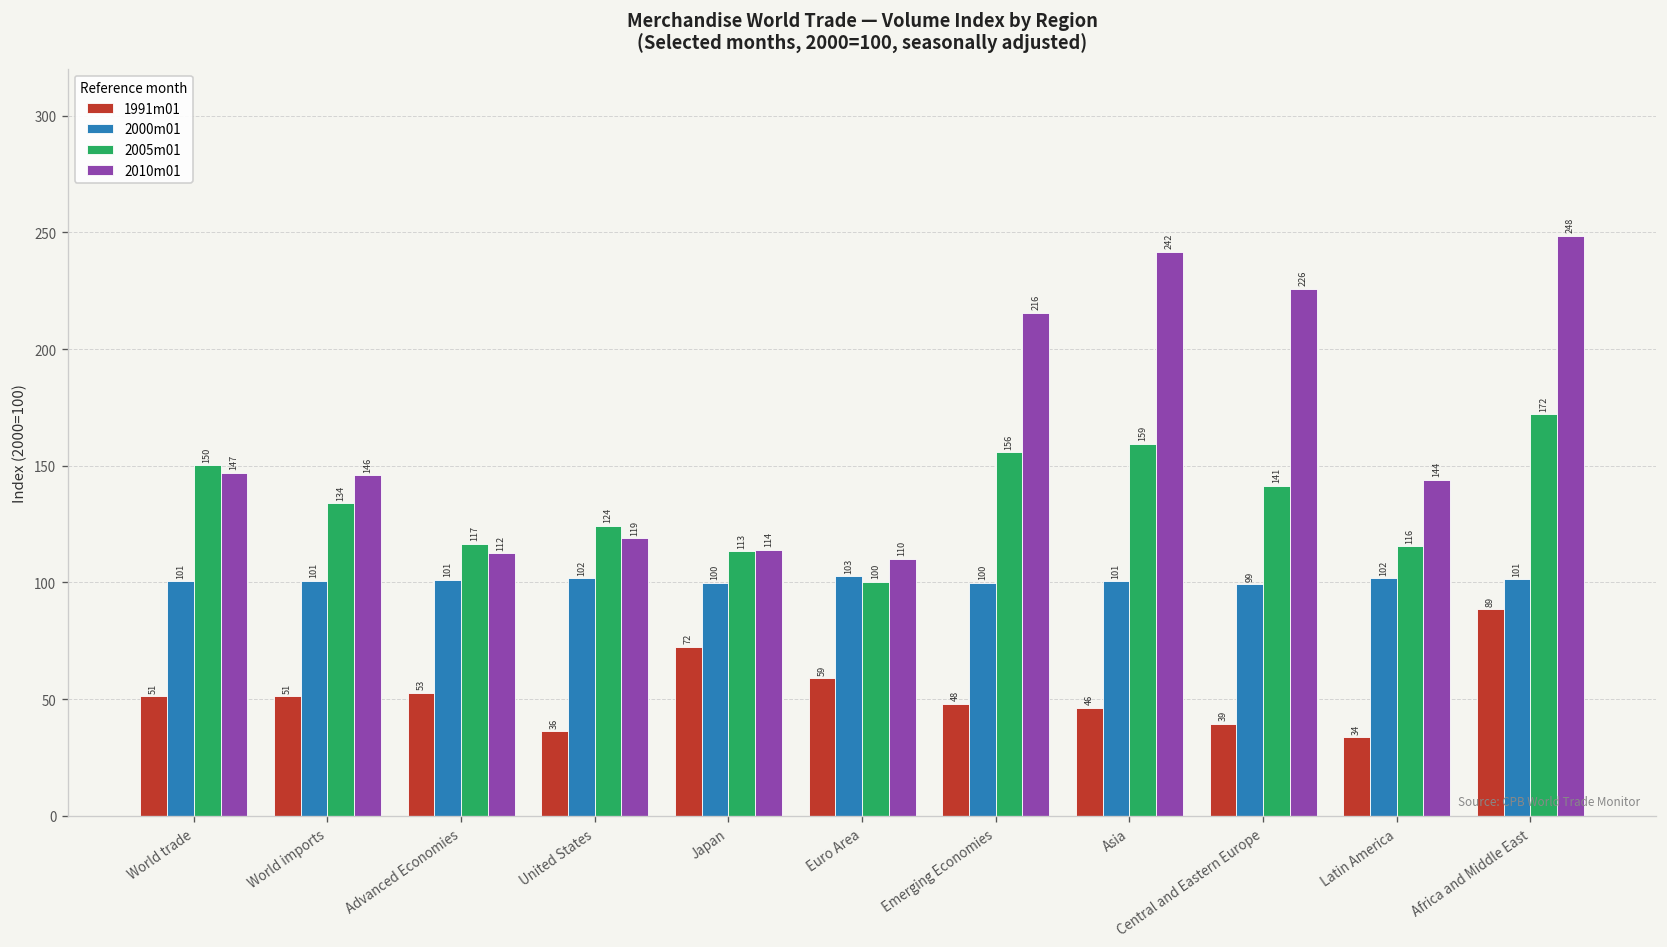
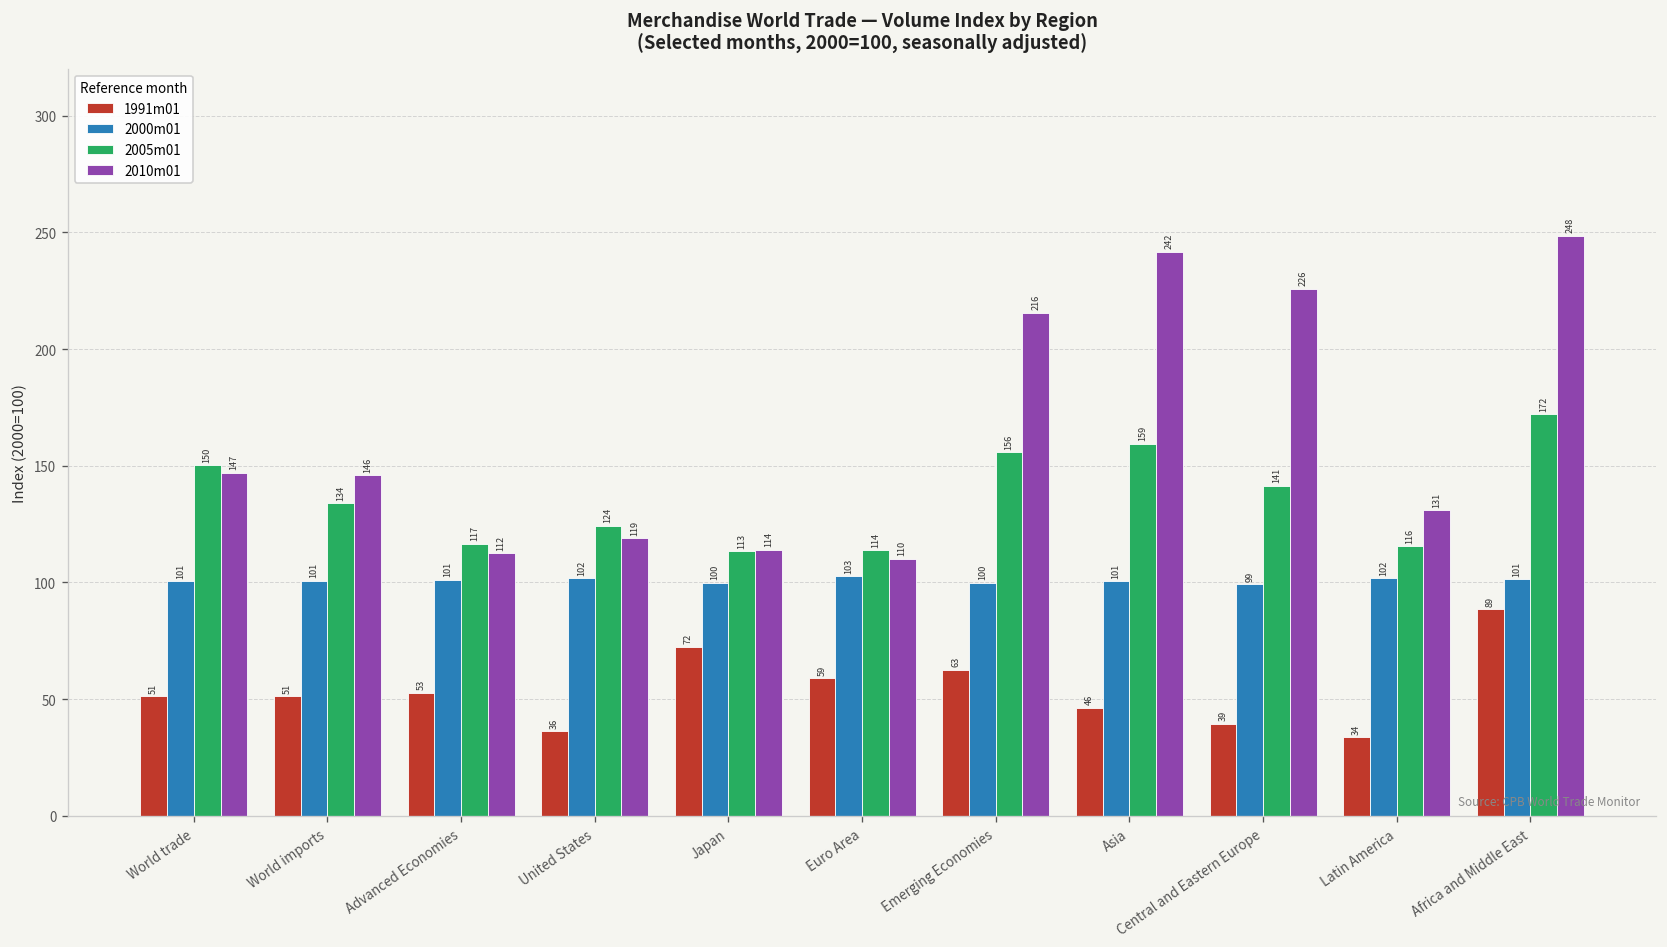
2005m01, Euro Area: 100 -> 114
1991m01, Emerging Economies: 48 -> 63
2010m01, Latin America: 144 -> 131
